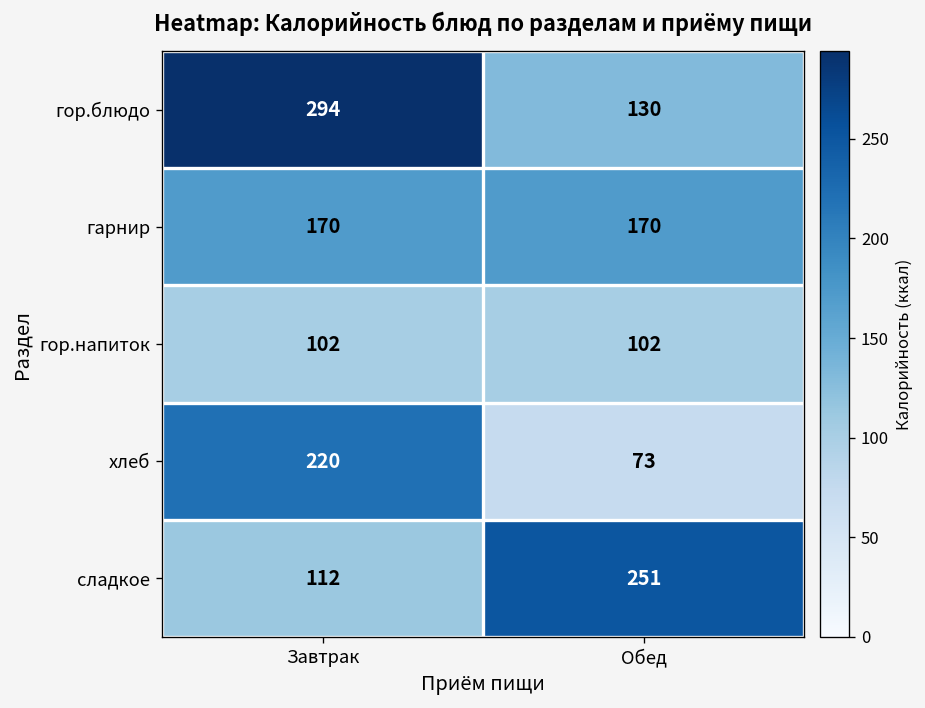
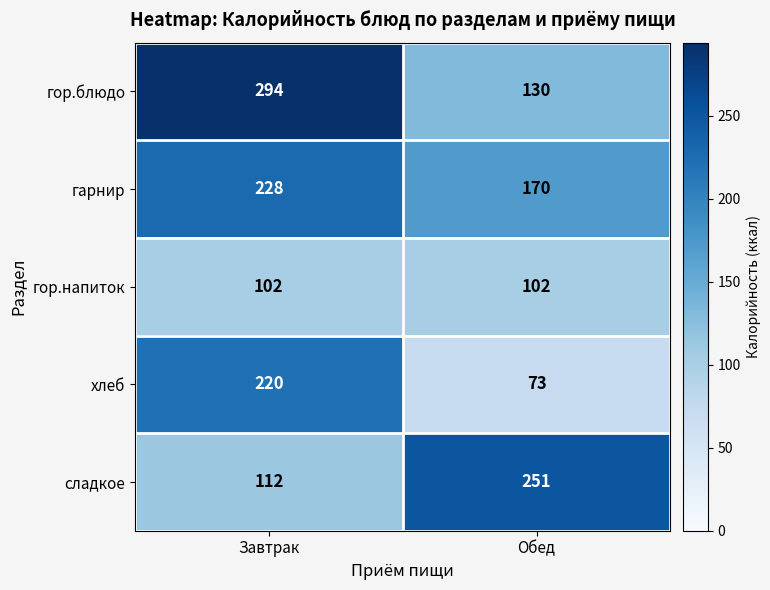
гарнир, Завтрак: 170 -> 228
